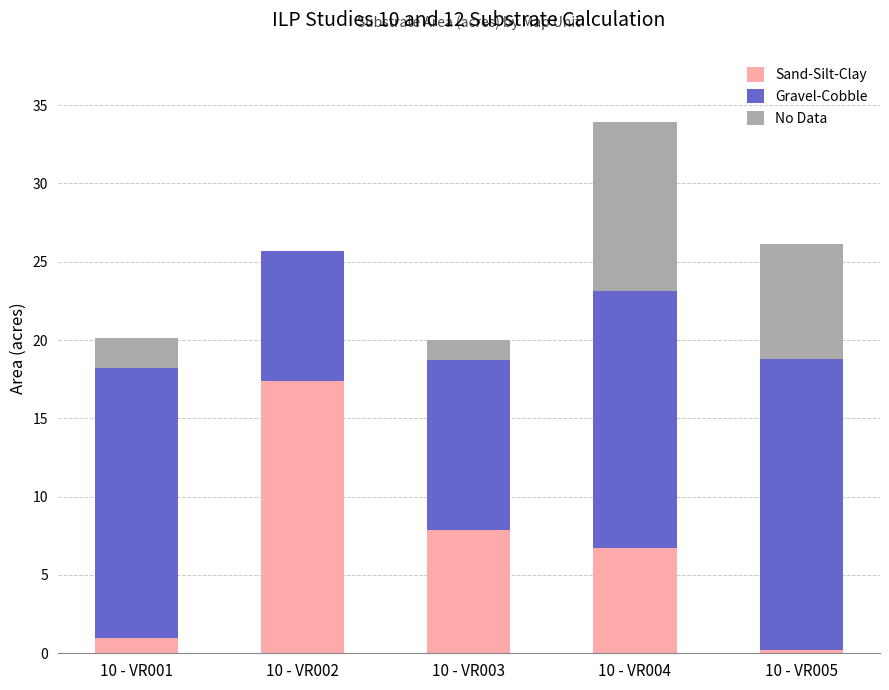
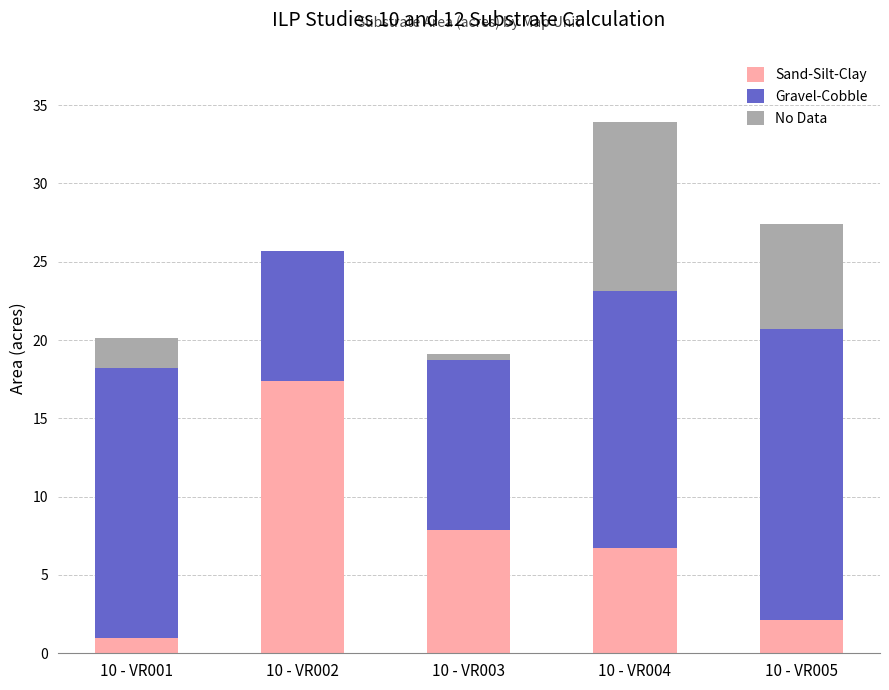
No Data, 10 - VR003: 1.3 -> 0.4
Sand-Silt-Clay, 10 - VR005: 0.2 -> 2.1
No Data, 10 - VR005: 7.3 -> 6.7
